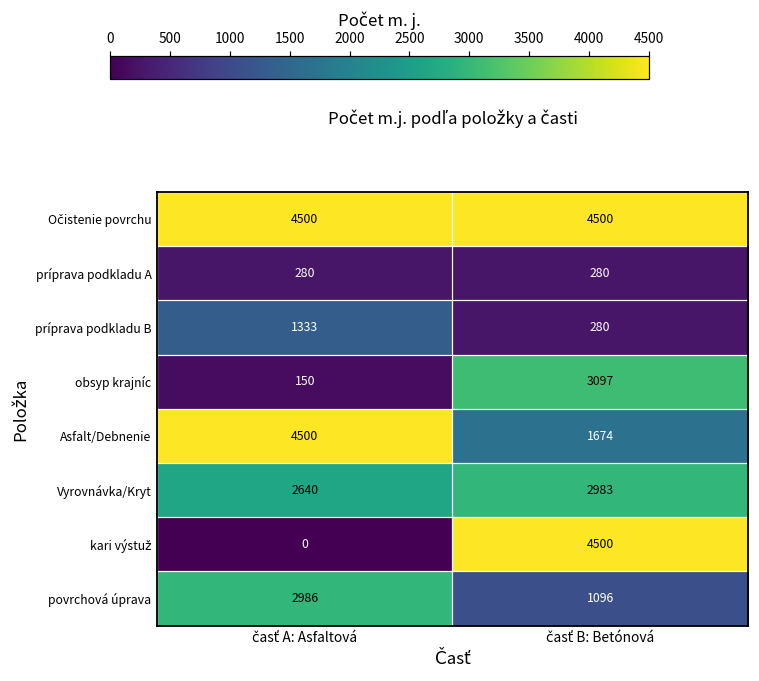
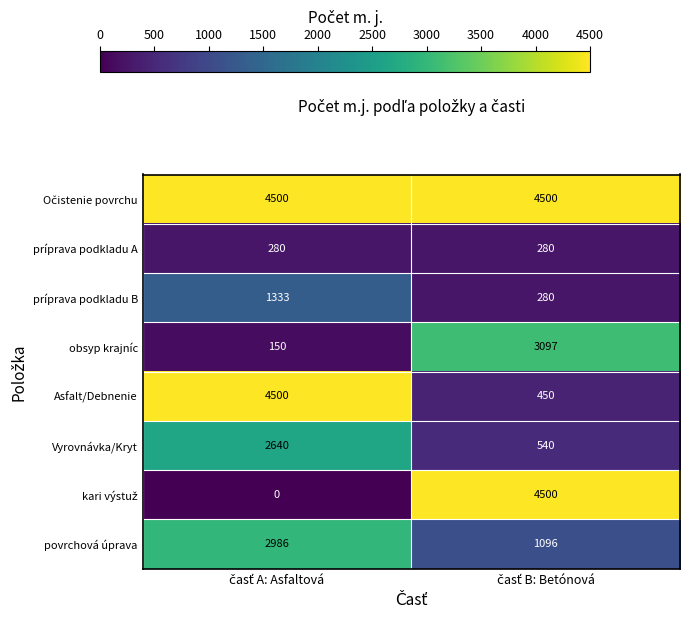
Asfalt/Debnenie, časť B: Betónová: 1674 -> 450
Vyrovnávka/Kryt, časť B: Betónová: 2983 -> 540
